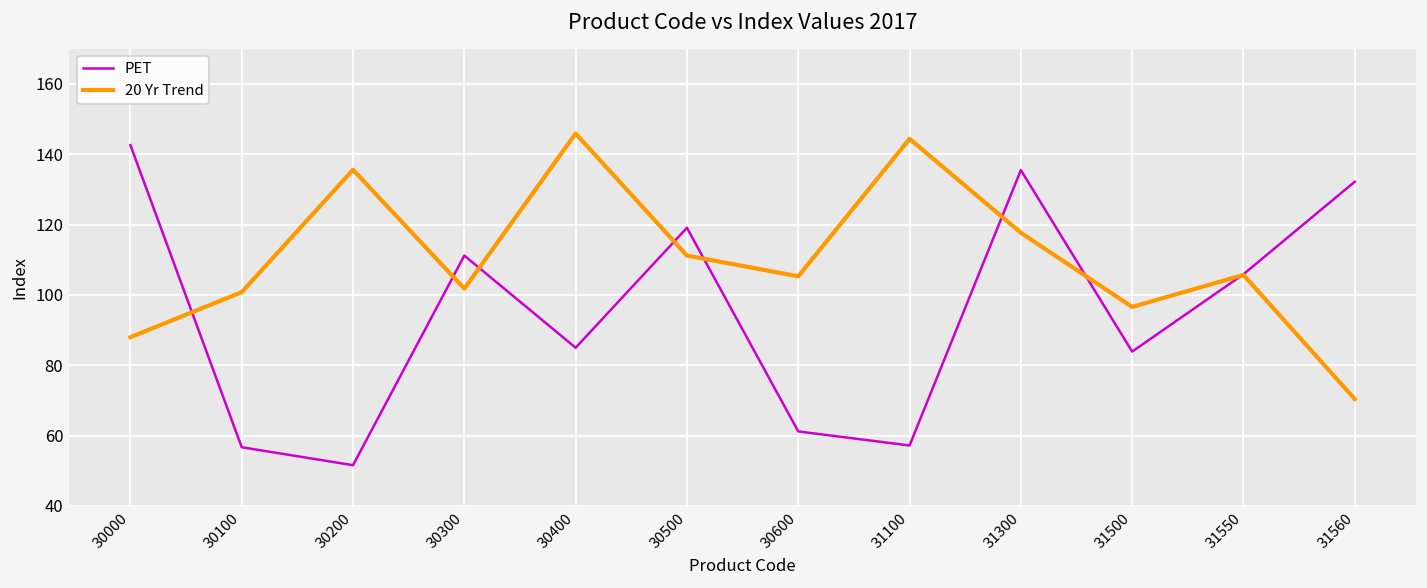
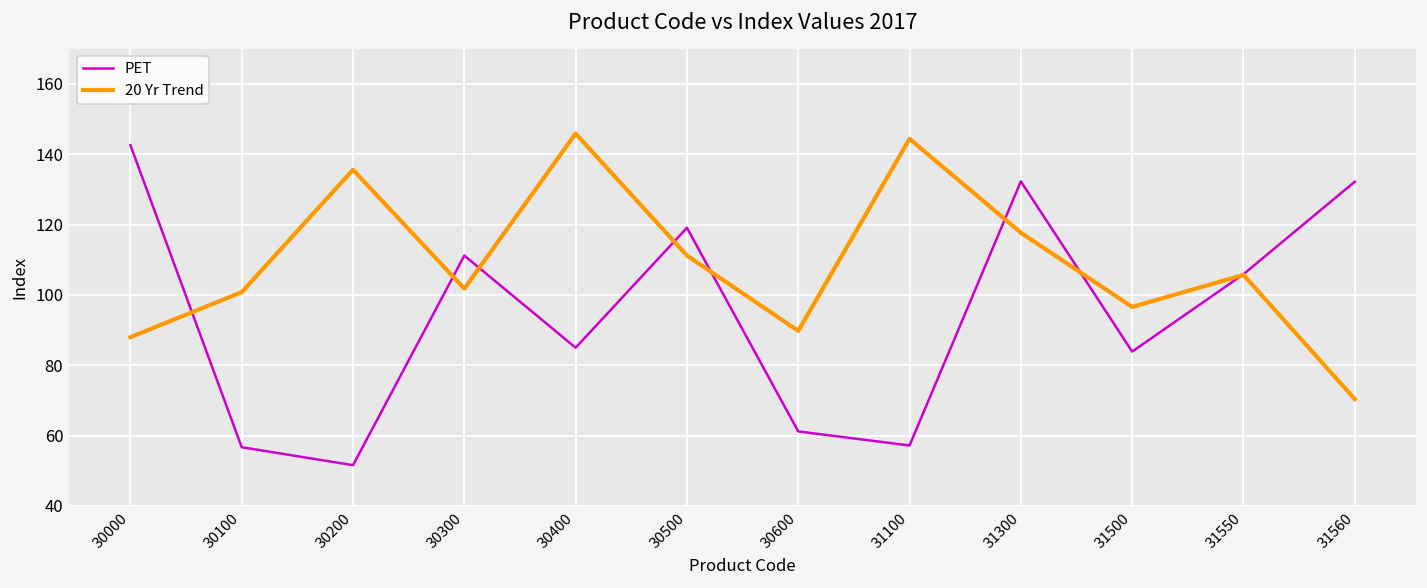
20 Yr Trend, 30600: 105 -> 90
PET, 31300: 136 -> 132
